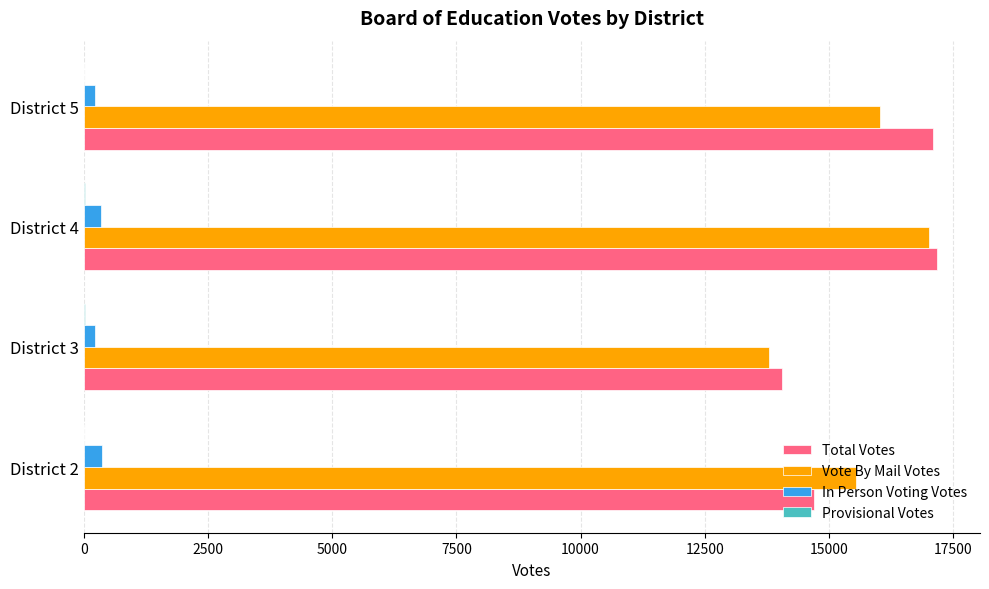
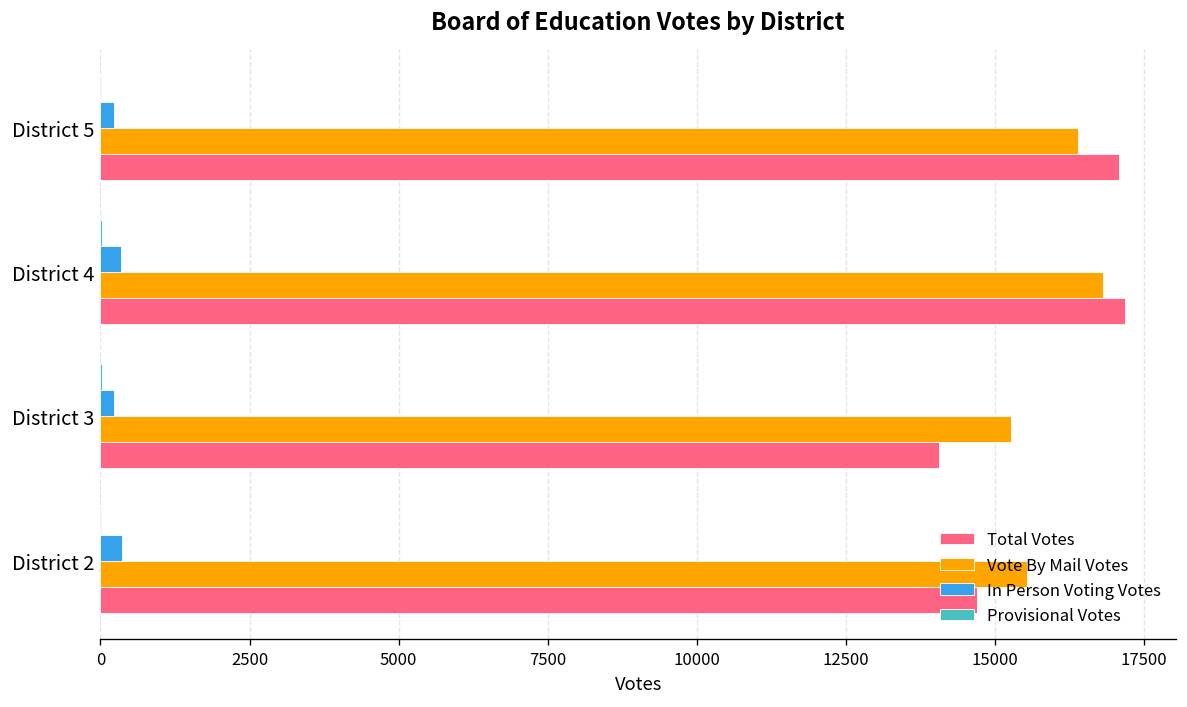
Vote By Mail Votes, District 5: 16000 -> 16400
Vote By Mail Votes, District 4: 17000 -> 16800
Vote By Mail Votes, District 3: 13800 -> 15300
